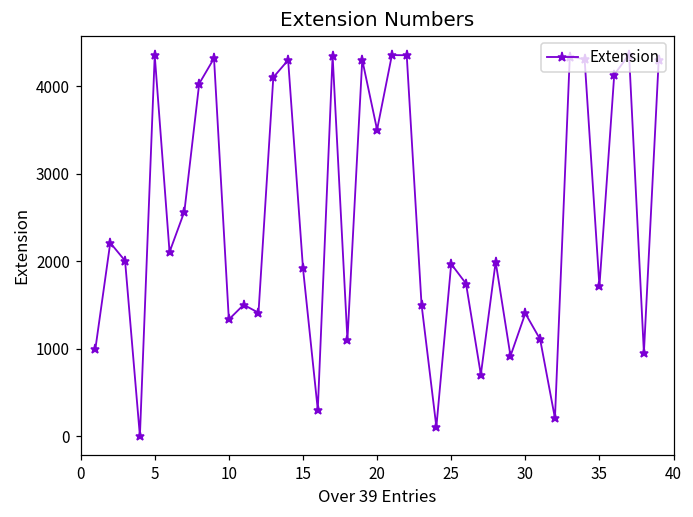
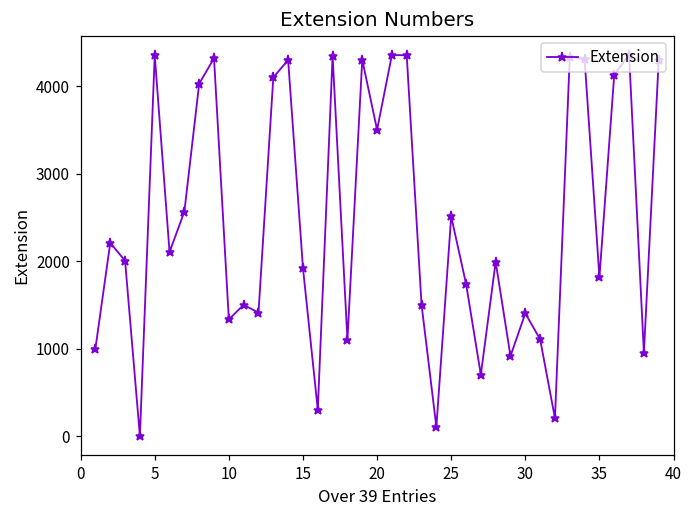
25: 2000 -> 2500
35: 1700 -> 1800
